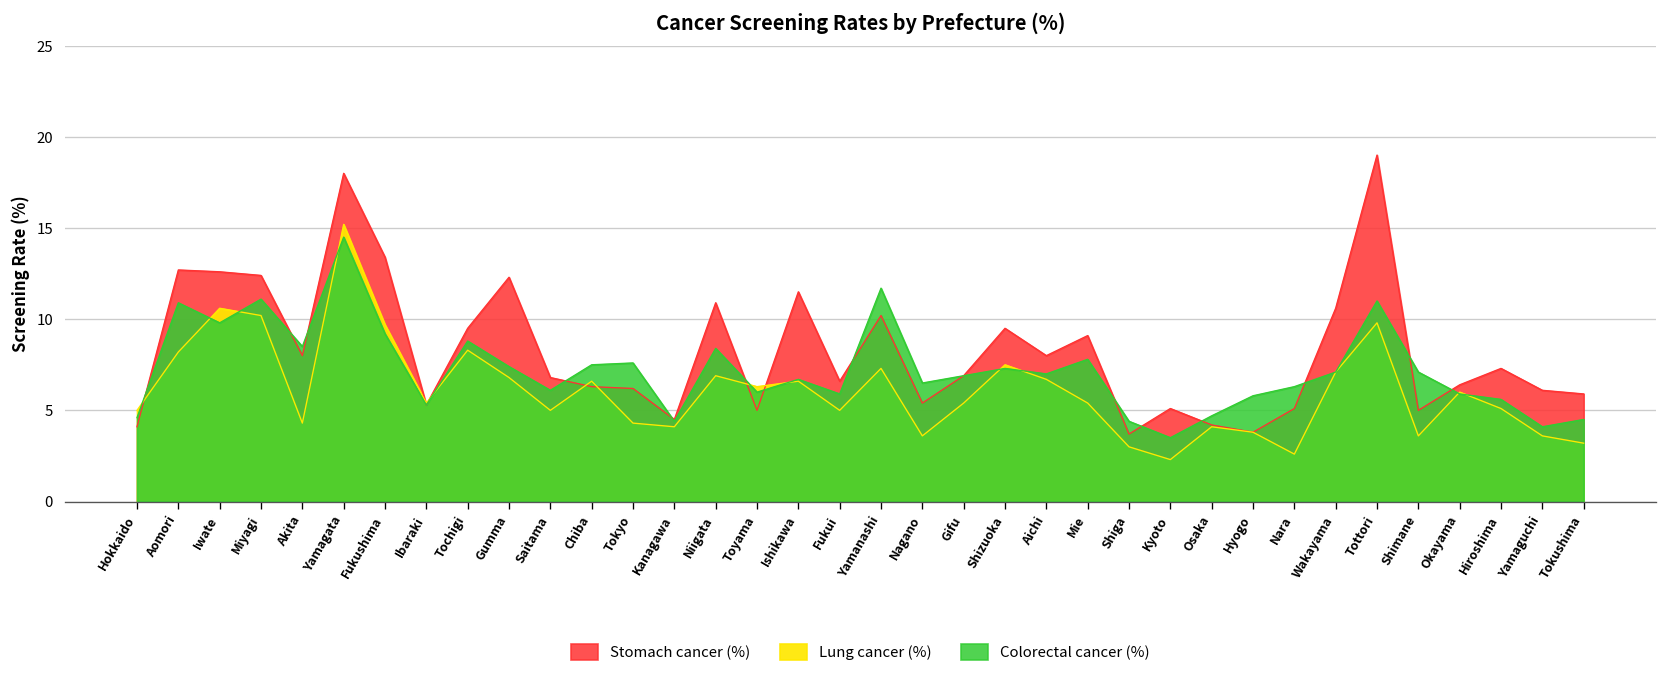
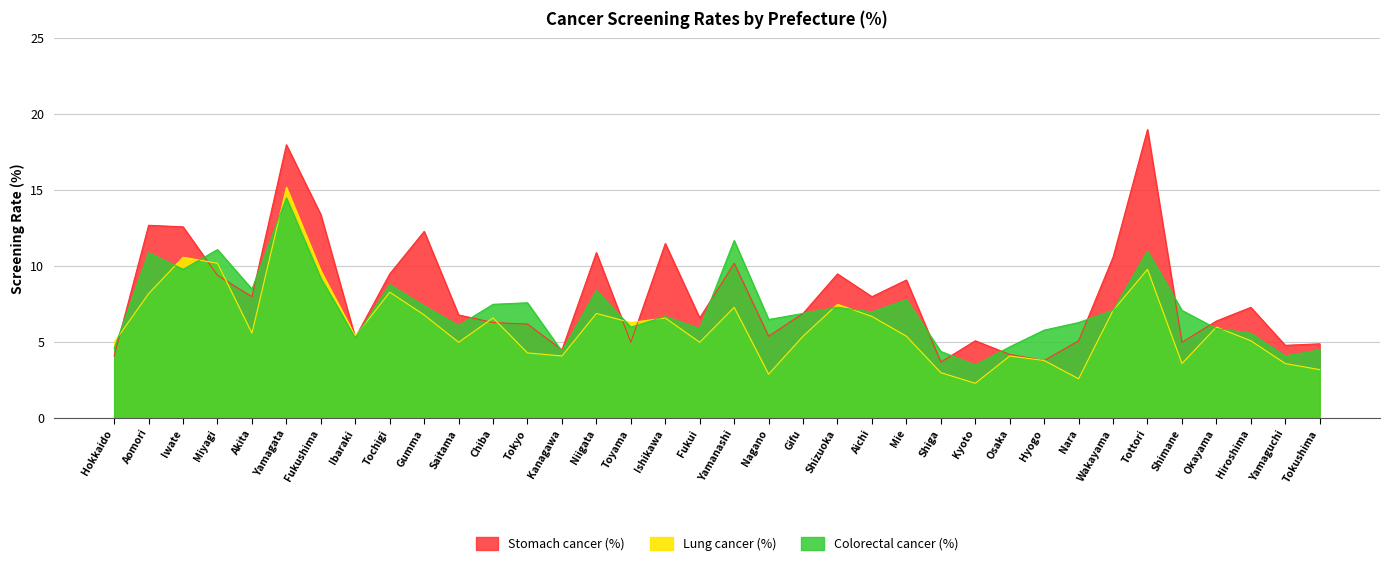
Stomach cancer (%), Miyagi: 12.4 -> 9.4
Lung cancer (%), Akita: 4.3 -> 5.6
Lung cancer (%), Nagano: 3.6 -> 2.9
Stomach cancer (%), Yamaguchi: 6.1 -> 4.8
Stomach cancer (%), Tokushima: 5.9 -> 4.9
